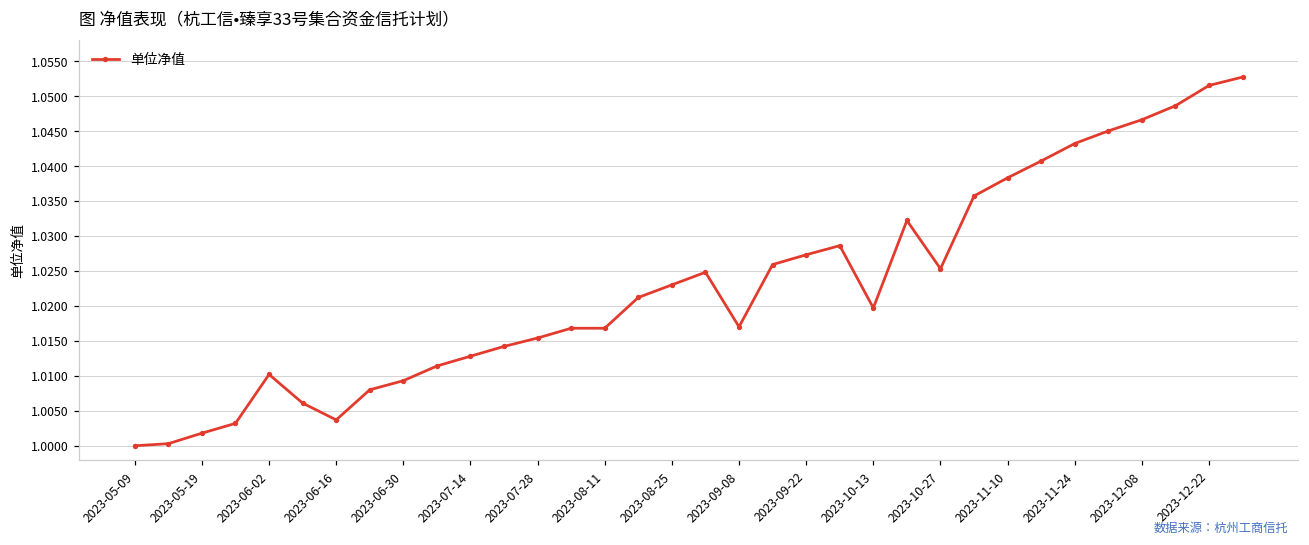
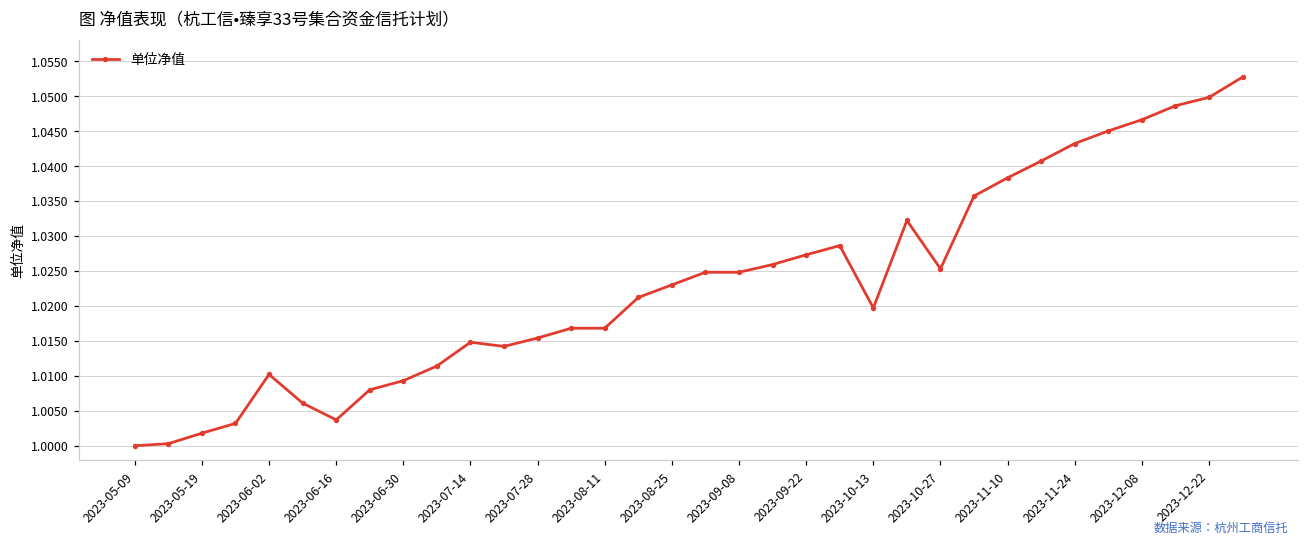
2023-07-14: 1.013 -> 1.015
2023-09-08: 1.017 -> 1.025
2023-12-22: 1.052 -> 1.050
